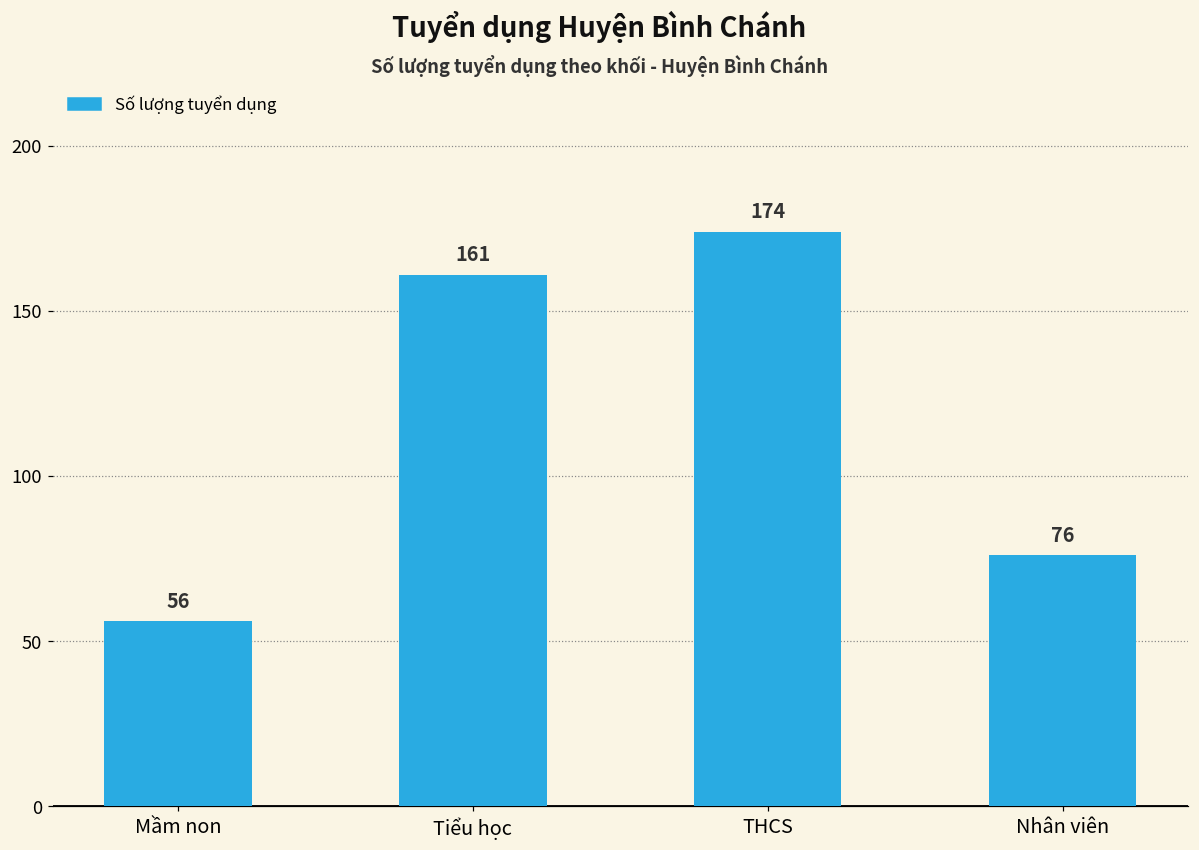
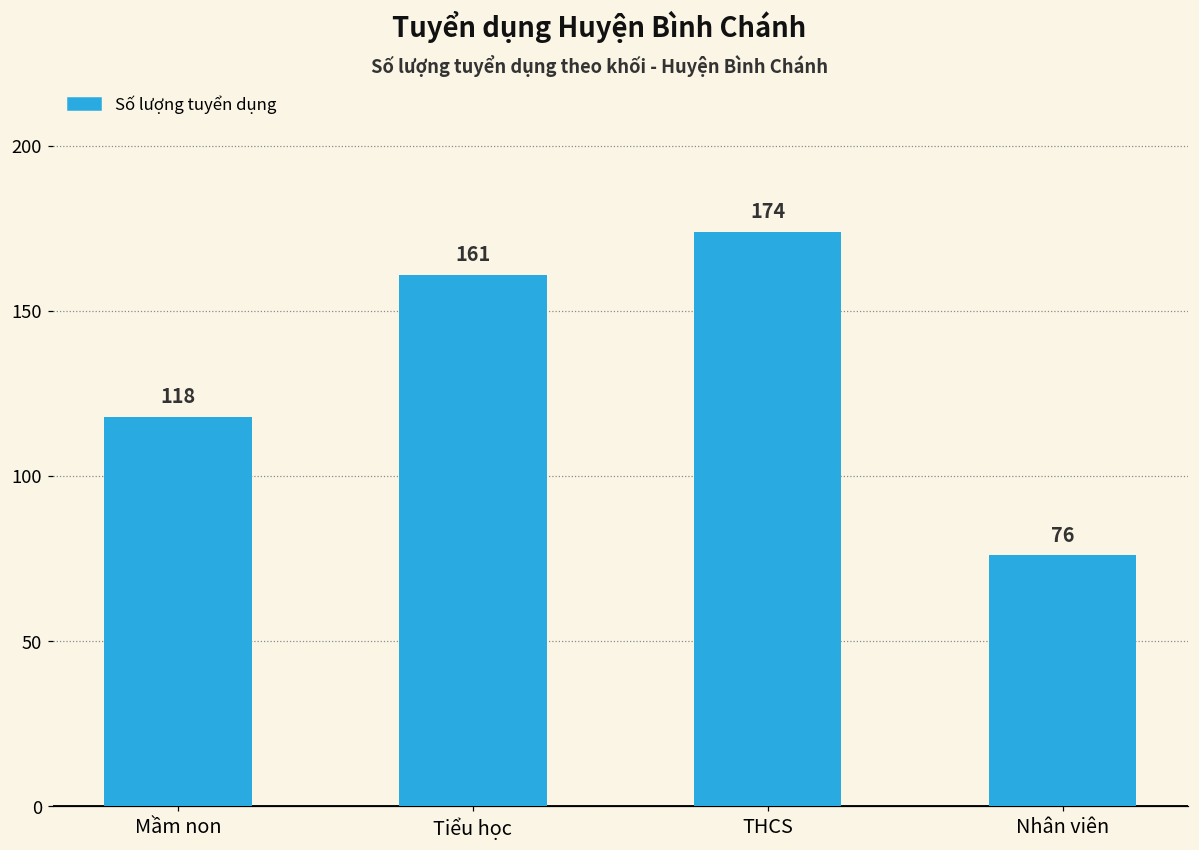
Mầm non: 56 -> 118
